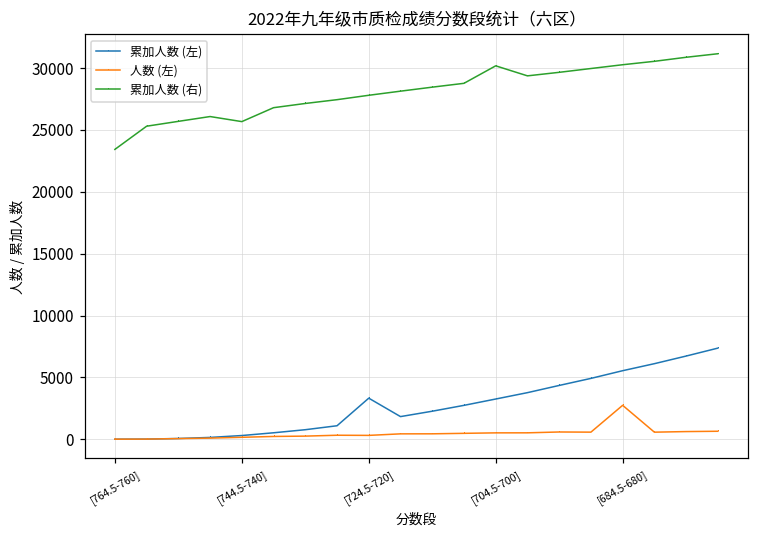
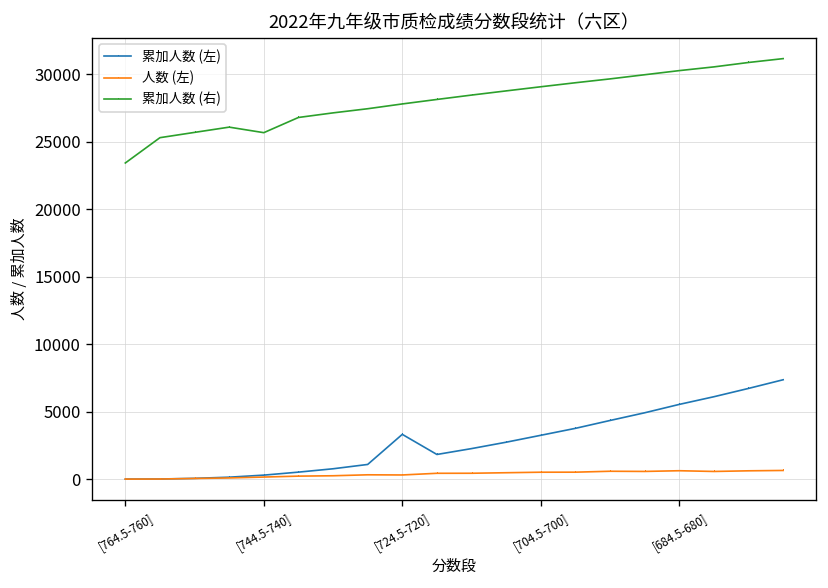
累加人数 (右), [704.5-700]: 30200 -> 29100
人数 (左), [684.5-680]: 2700 -> 600
